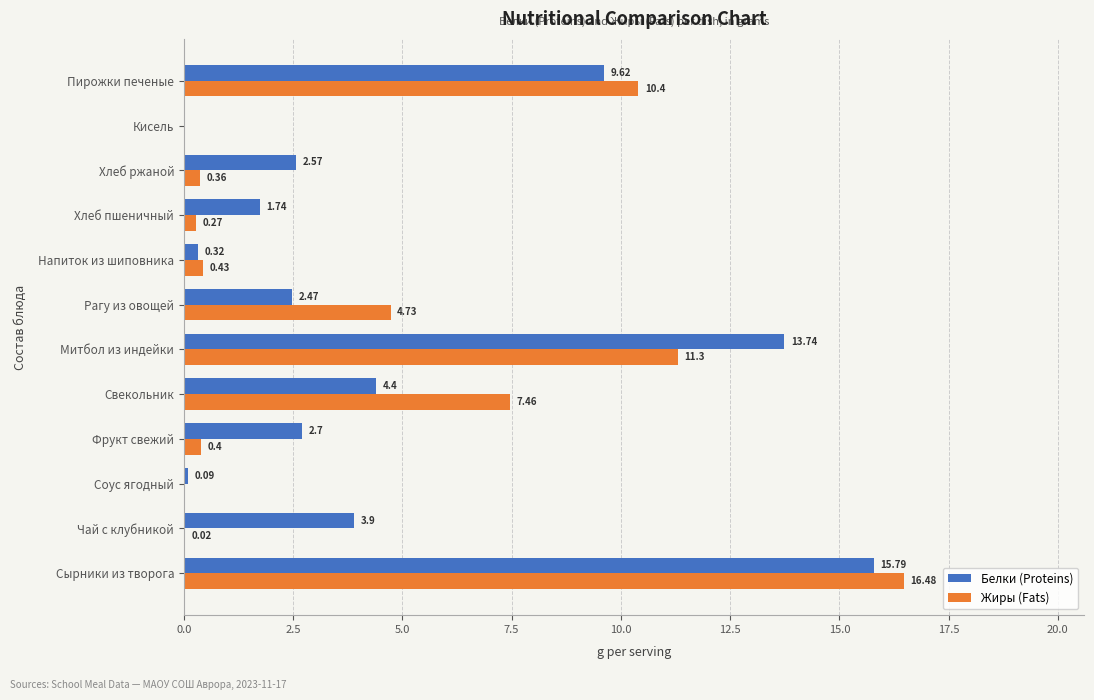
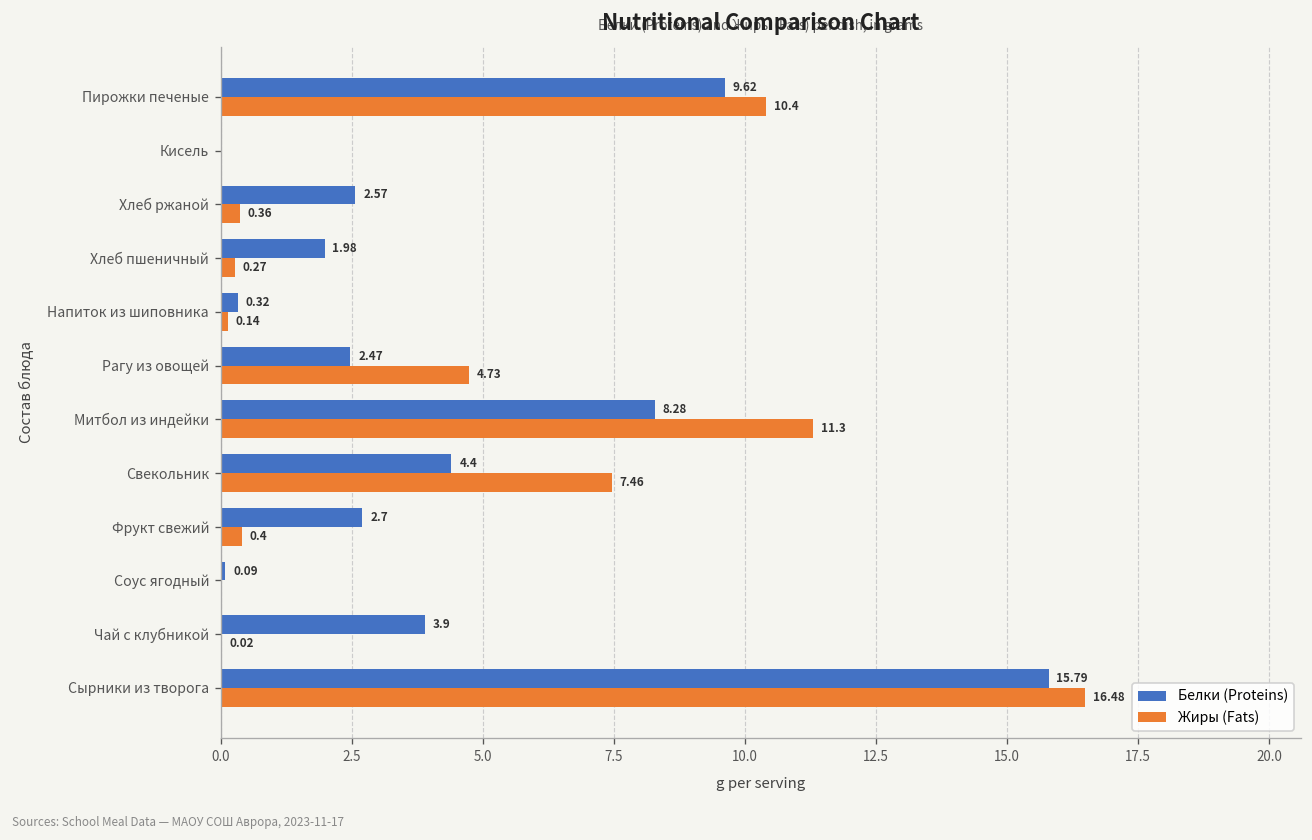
Белки (Proteins), Хлеб пшеничный: 1.74 -> 1.98
Жиры (Fats), Напиток из шиповника: 0.43 -> 0.14
Белки (Proteins), Митбол из индейки: 13.74 -> 8.28
